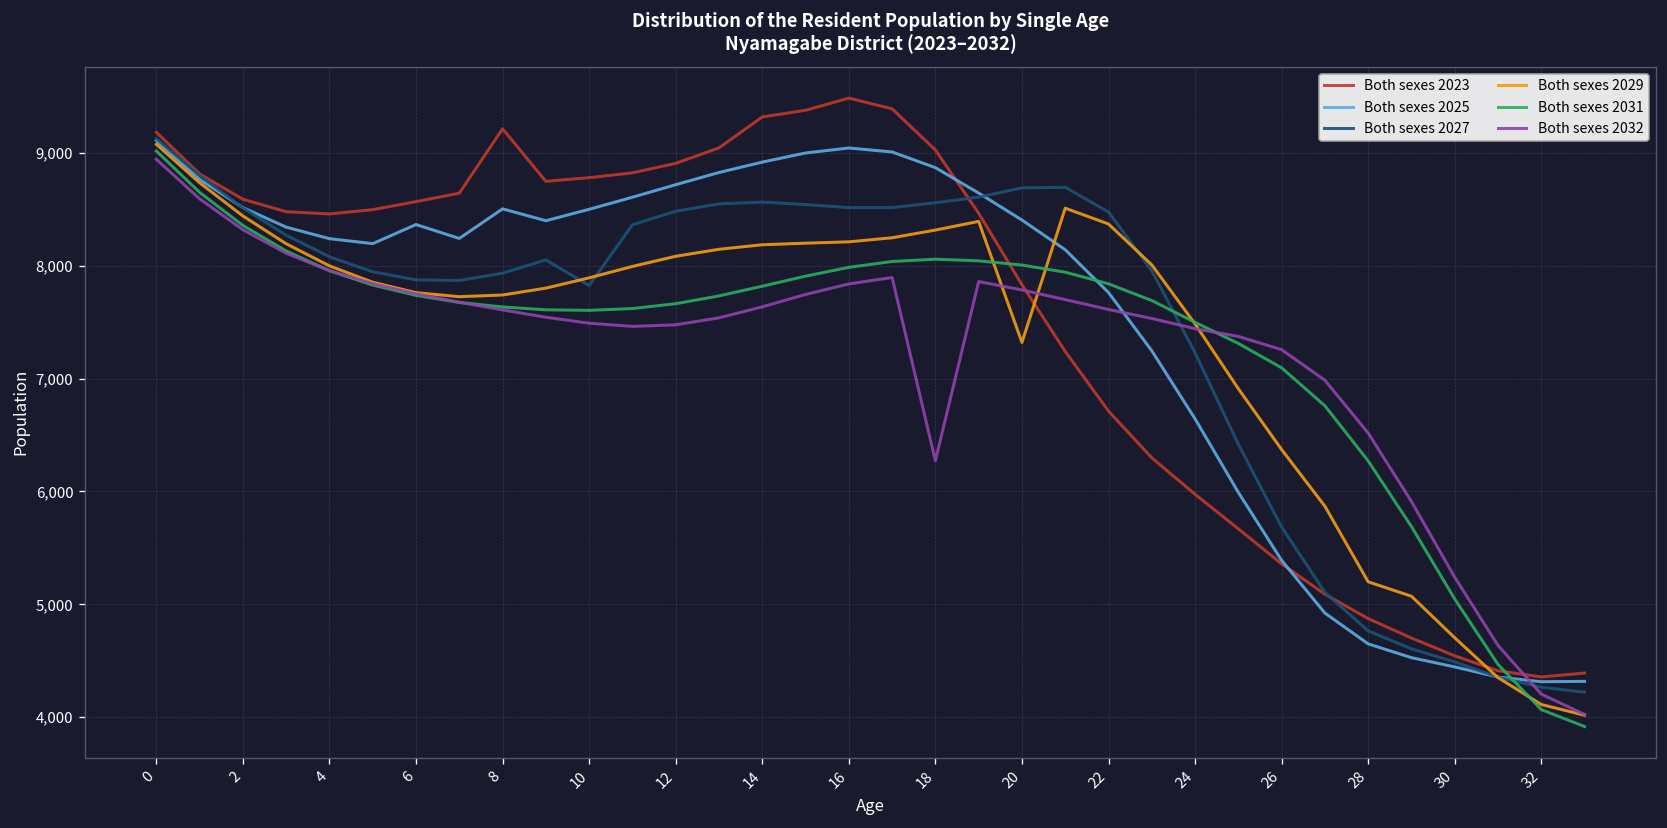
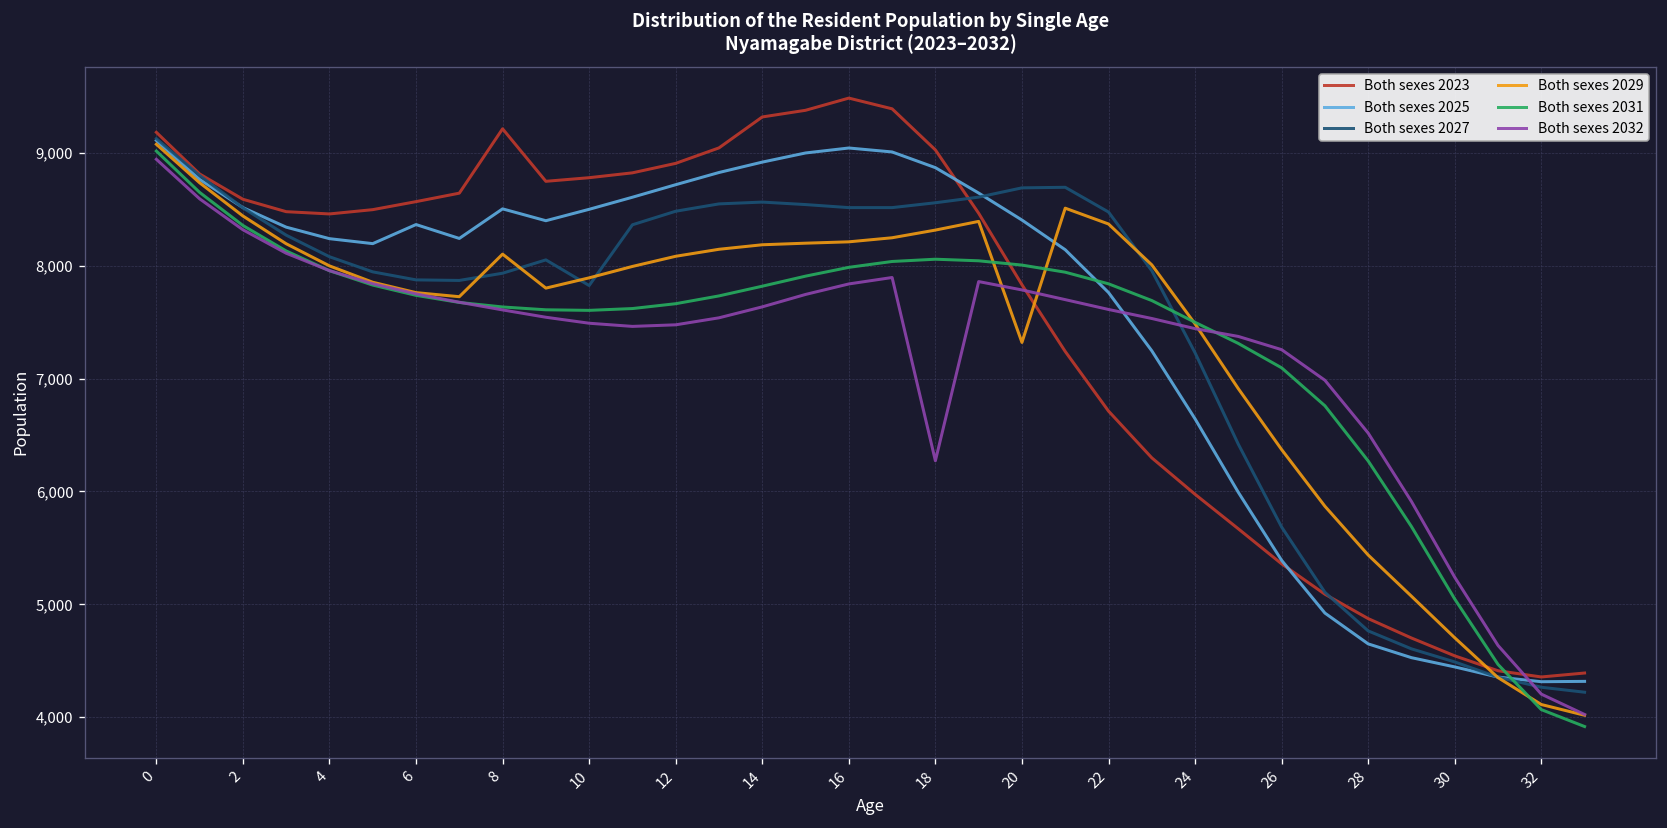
Both sexes 2029, 8: 7,700 -> 8,100
Both sexes 2029, 28: 5,200 -> 5,400
